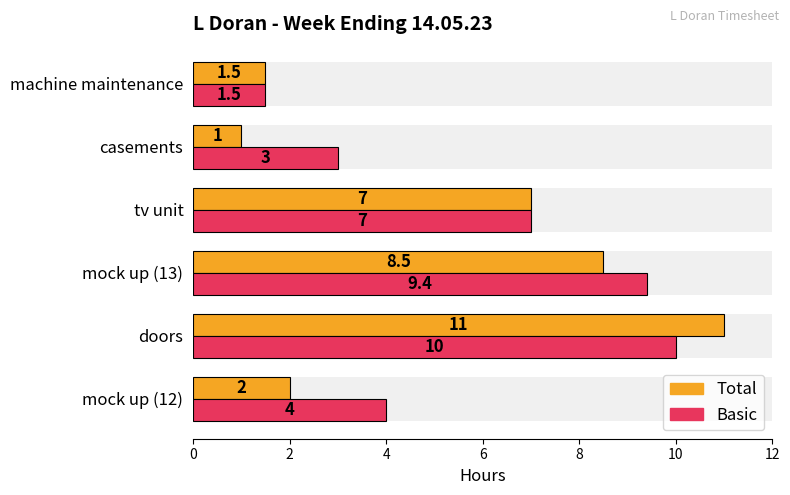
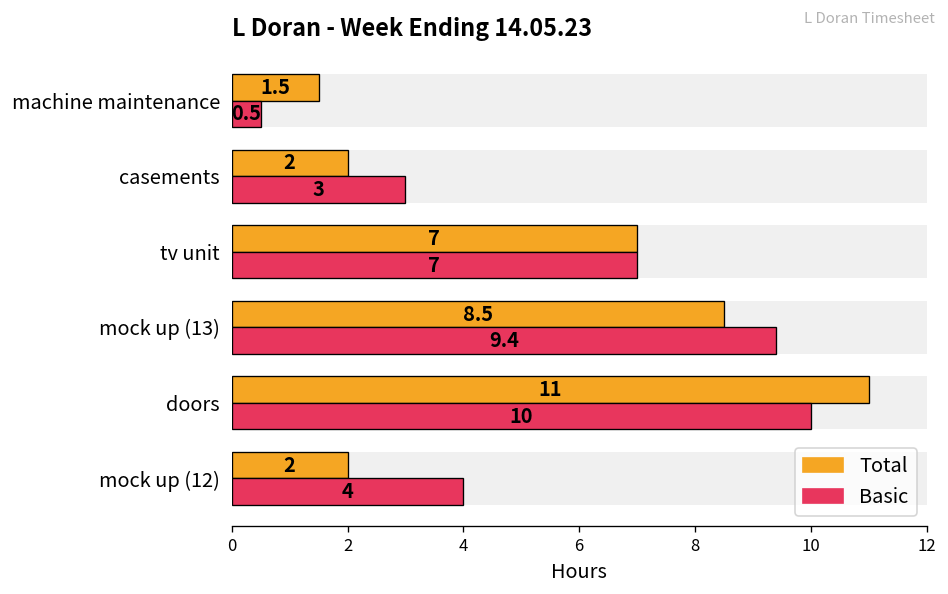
Basic, machine maintenance: 1.5 -> 0.5
Total, casements: 1 -> 2
